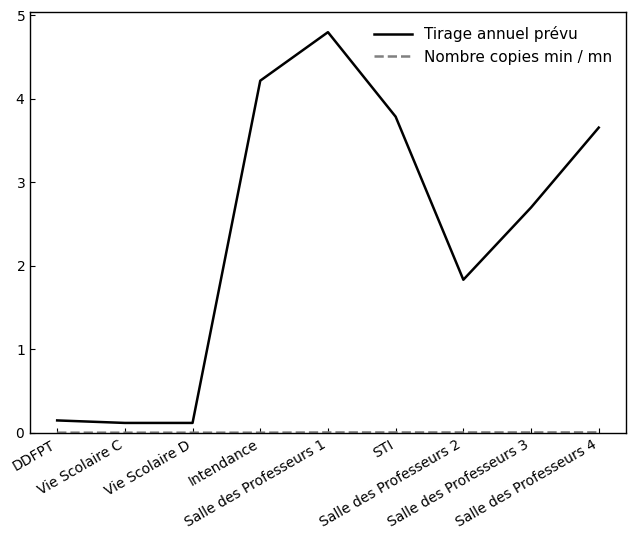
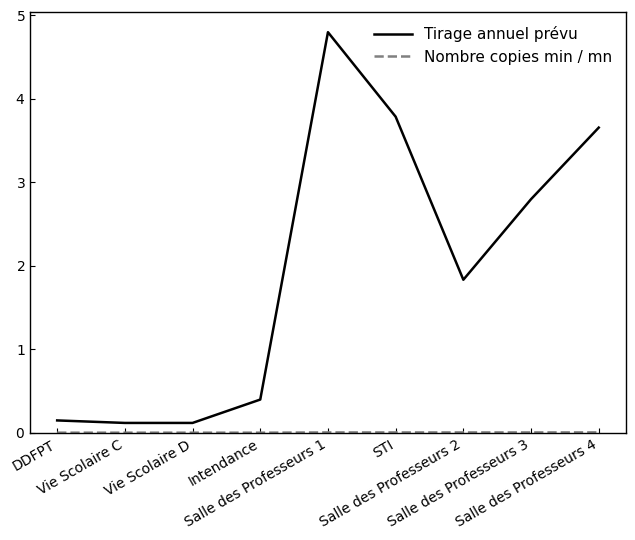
Tirage annuel prévu, Intendance: 4.2 -> 0.4
Tirage annuel prévu, Salle des Professeurs 3: 2.7 -> 2.8
